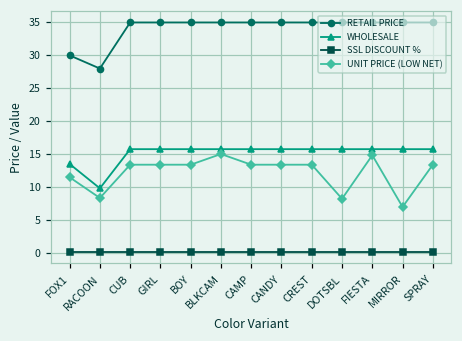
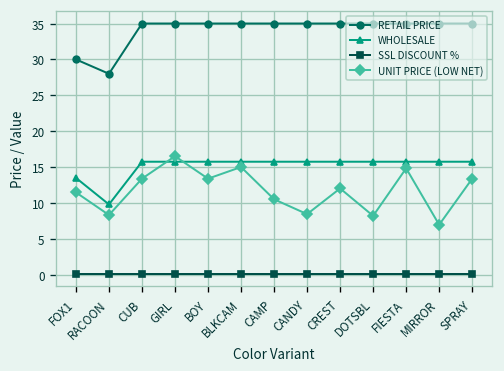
UNIT PRICE (LOW NET), GIRL: 13 -> 17
UNIT PRICE (LOW NET), CAMP: 13 -> 11
UNIT PRICE (LOW NET), CANDY: 13 -> 8
UNIT PRICE (LOW NET), CREST: 13 -> 12
